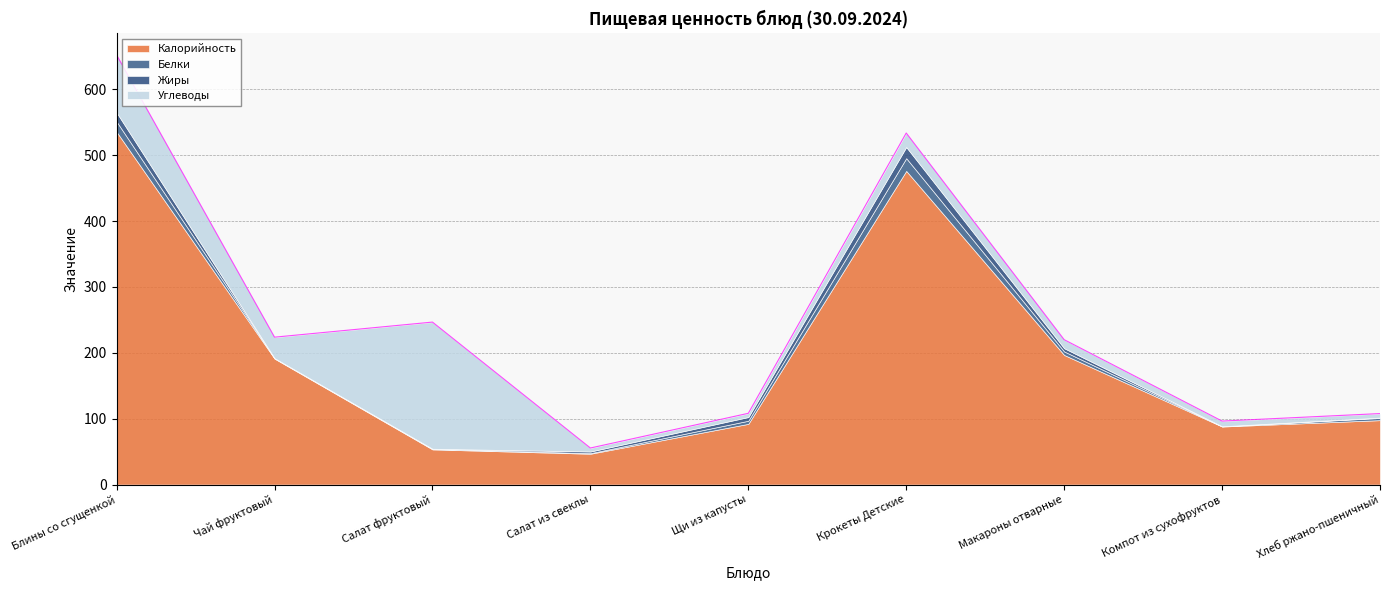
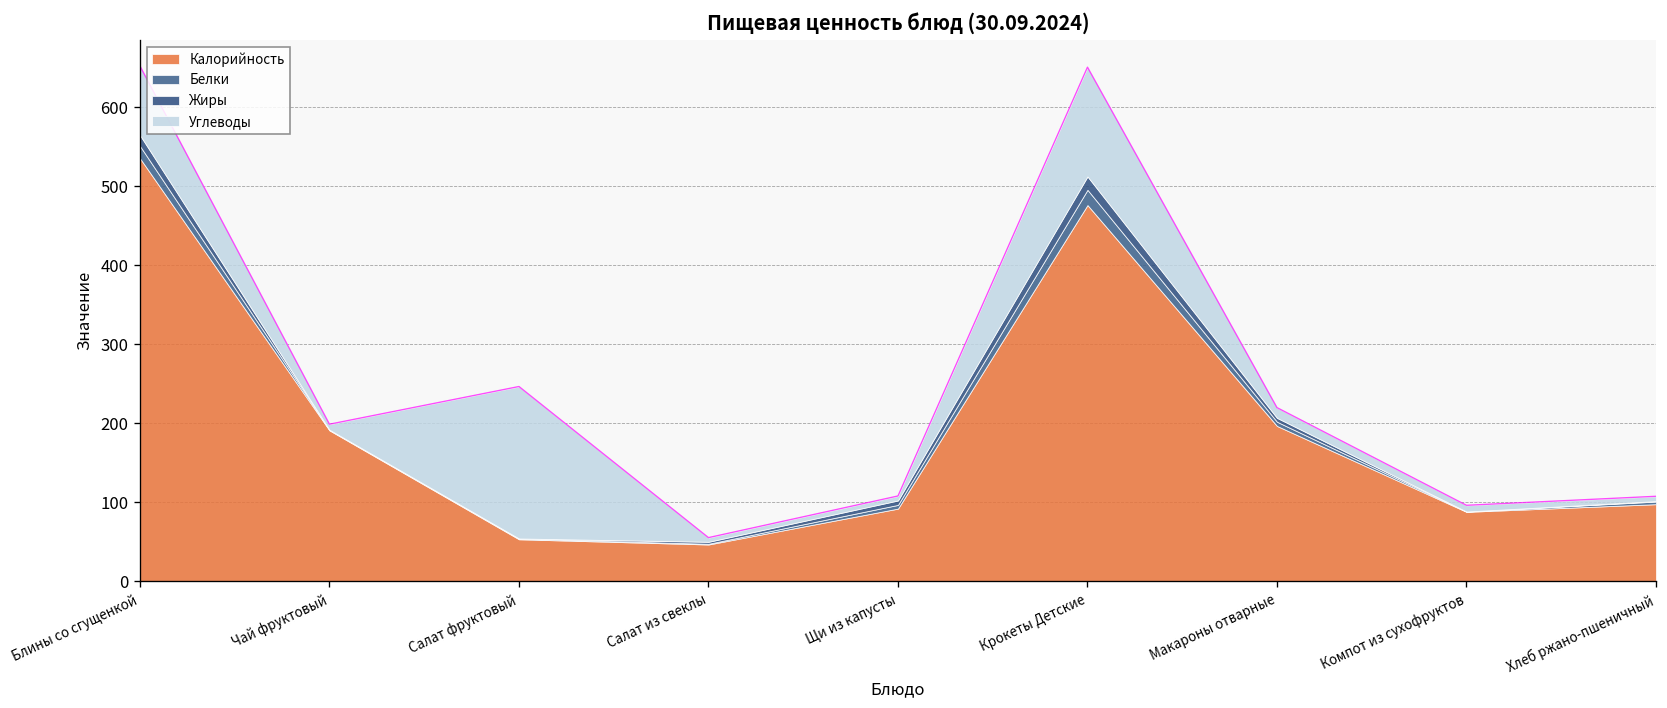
Углеводы, Чай фруктовый: 30 -> 10
Углеводы, Крокеты Детские: 20 -> 140
